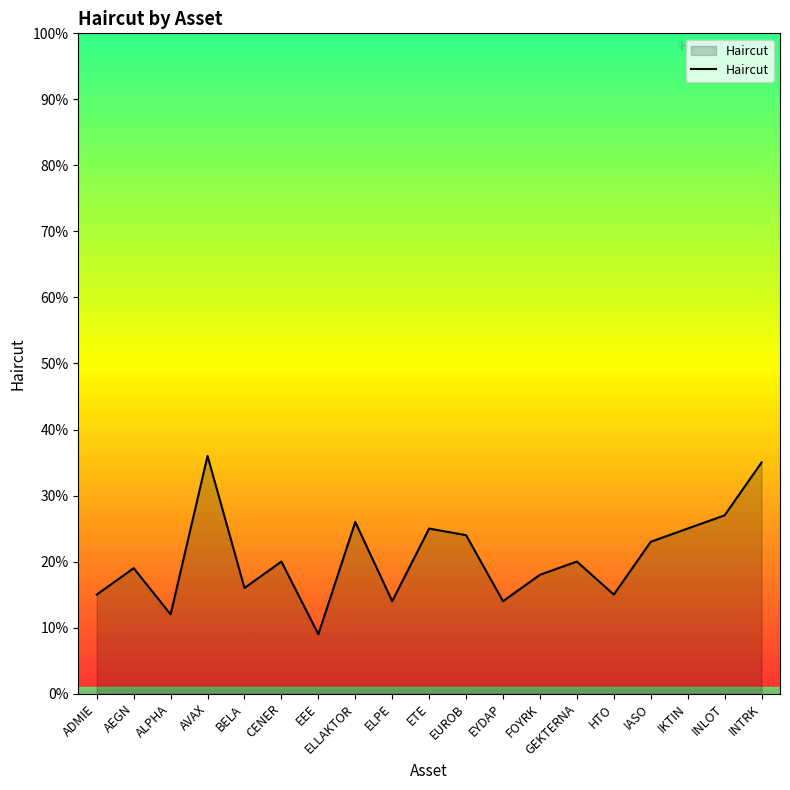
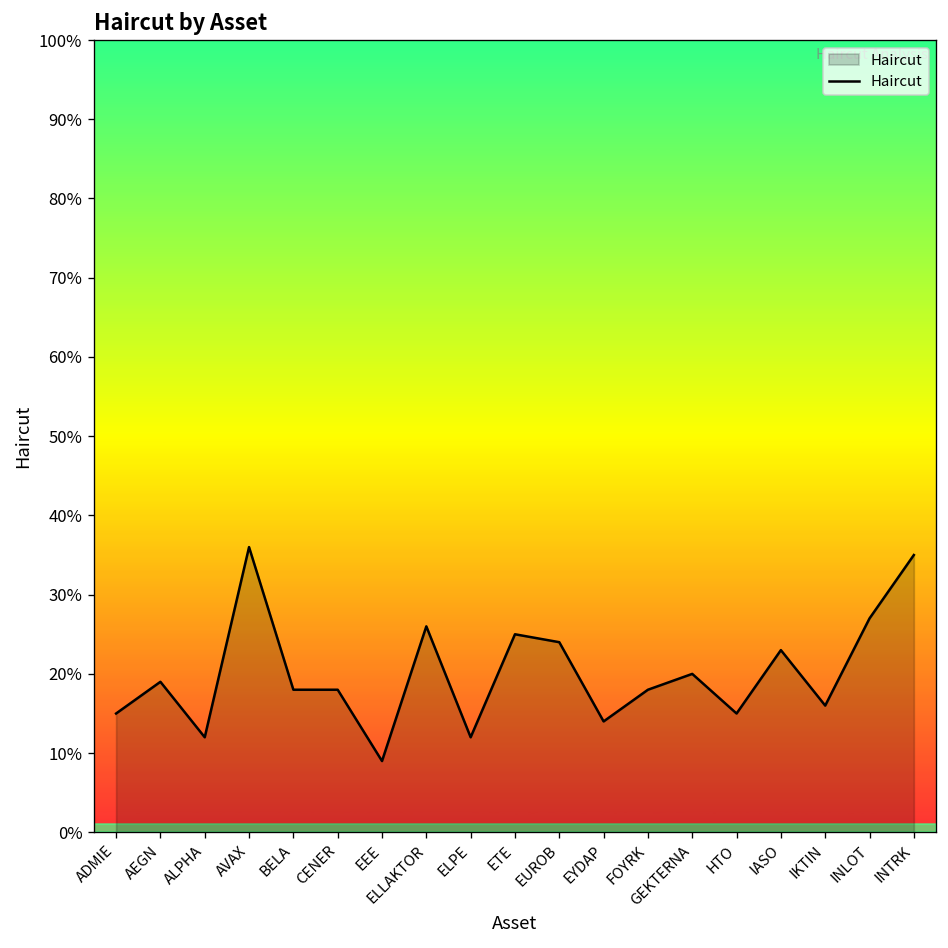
BELA: 16% -> 18%
CENER: 20% -> 18%
ELPE: 14% -> 12%
IKTIN: 25% -> 16%
